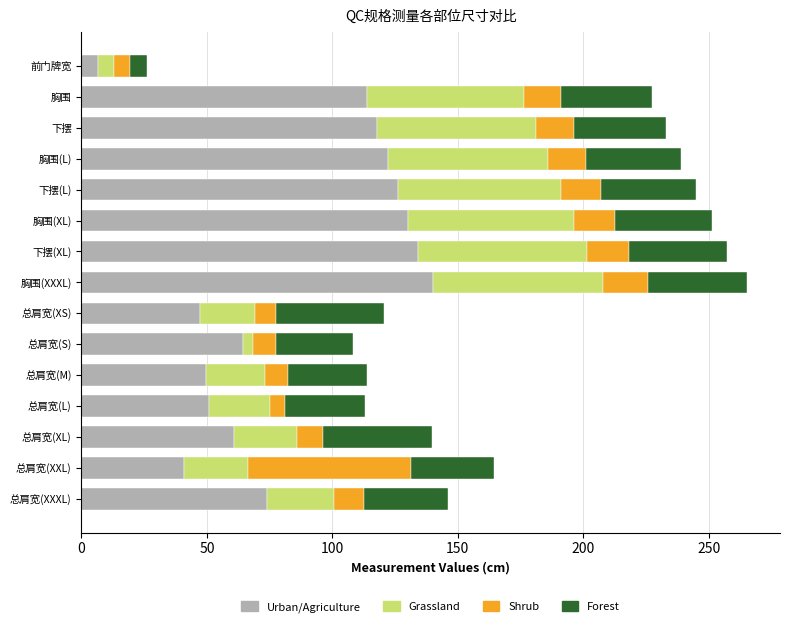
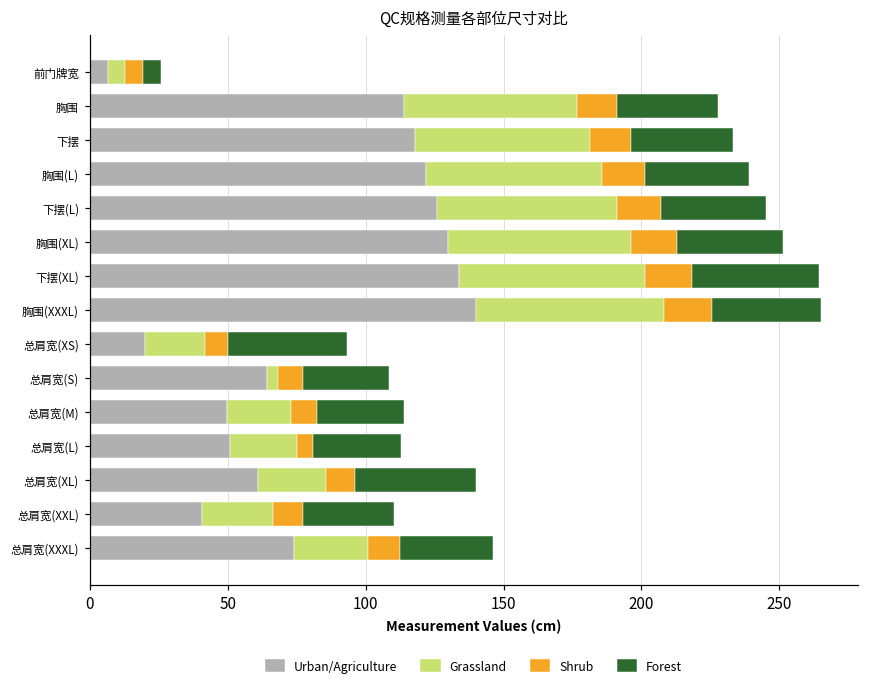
Forest, 下摆(XL): 39 -> 46
Urban/Agriculture, 总肩宽(XS): 47 -> 20
Shrub, 总肩宽(XXL): 65 -> 11
